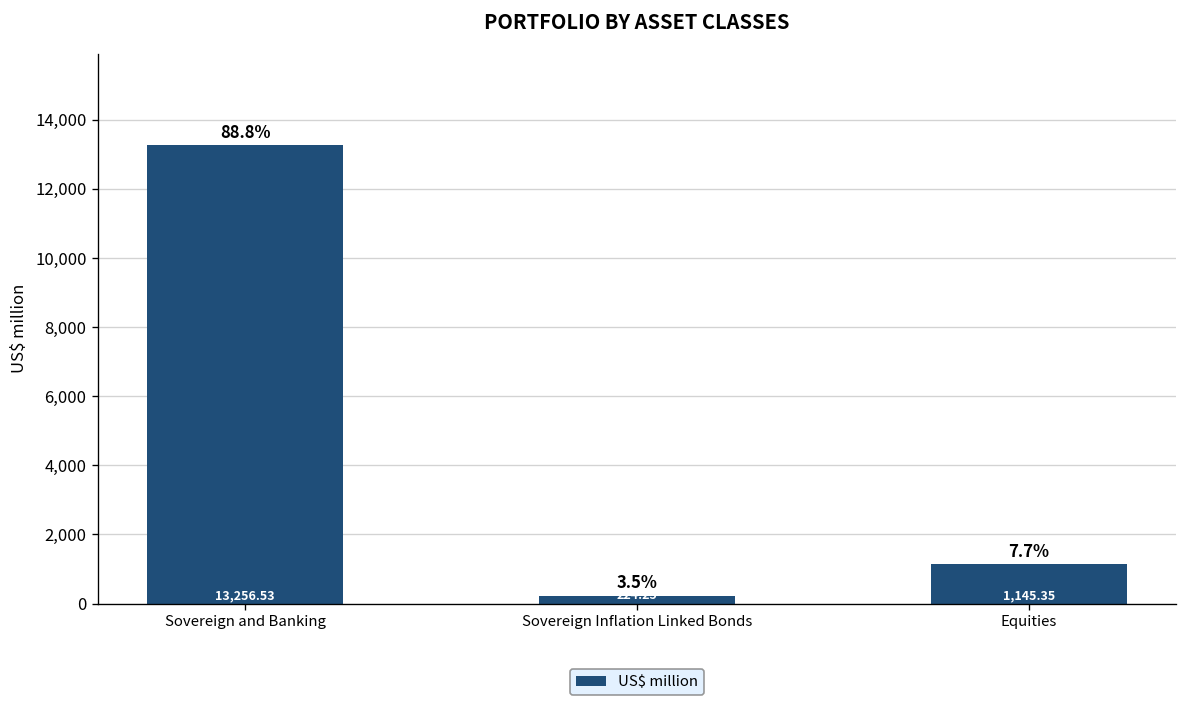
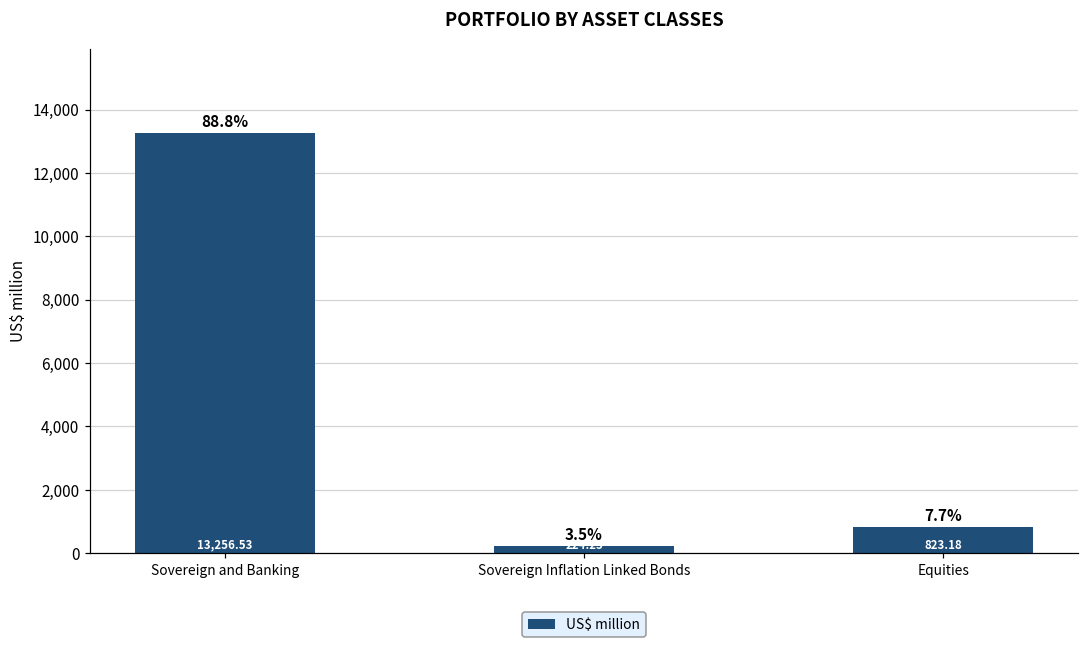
Equities: 1,145.35 -> 823.18
